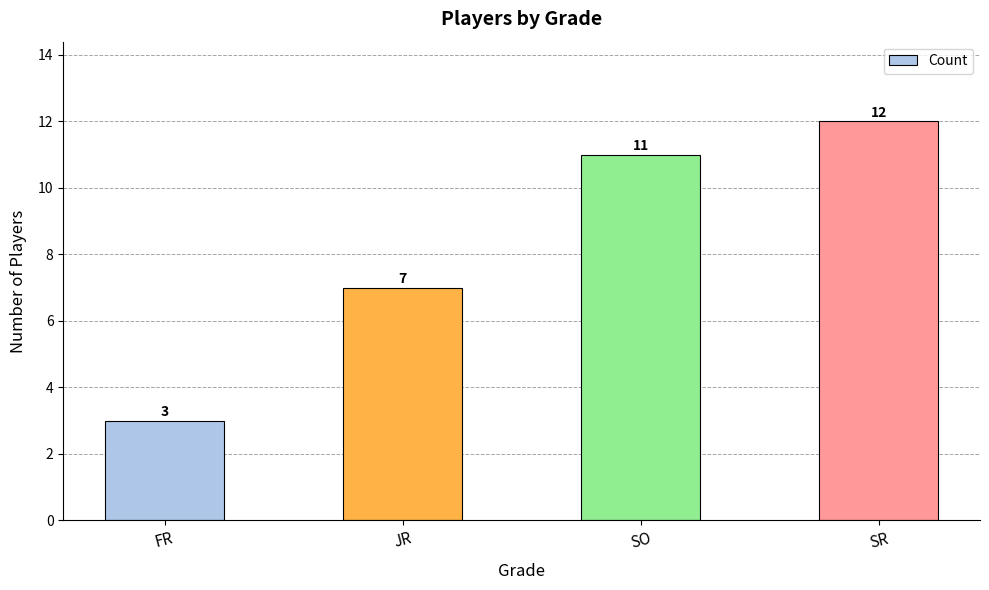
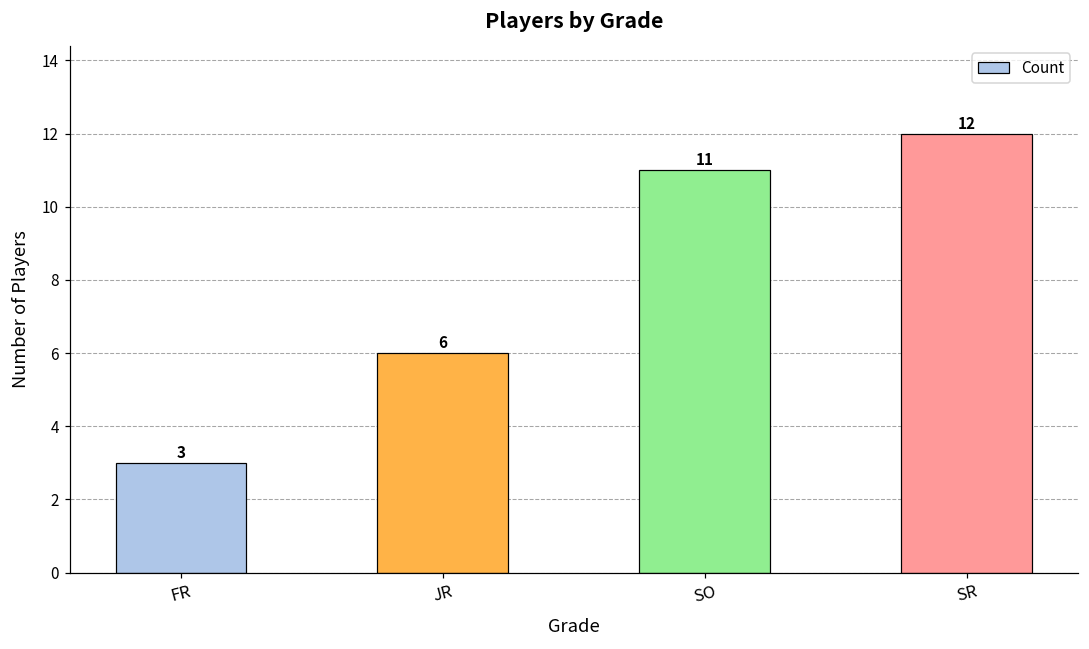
JR: 7 -> 6
